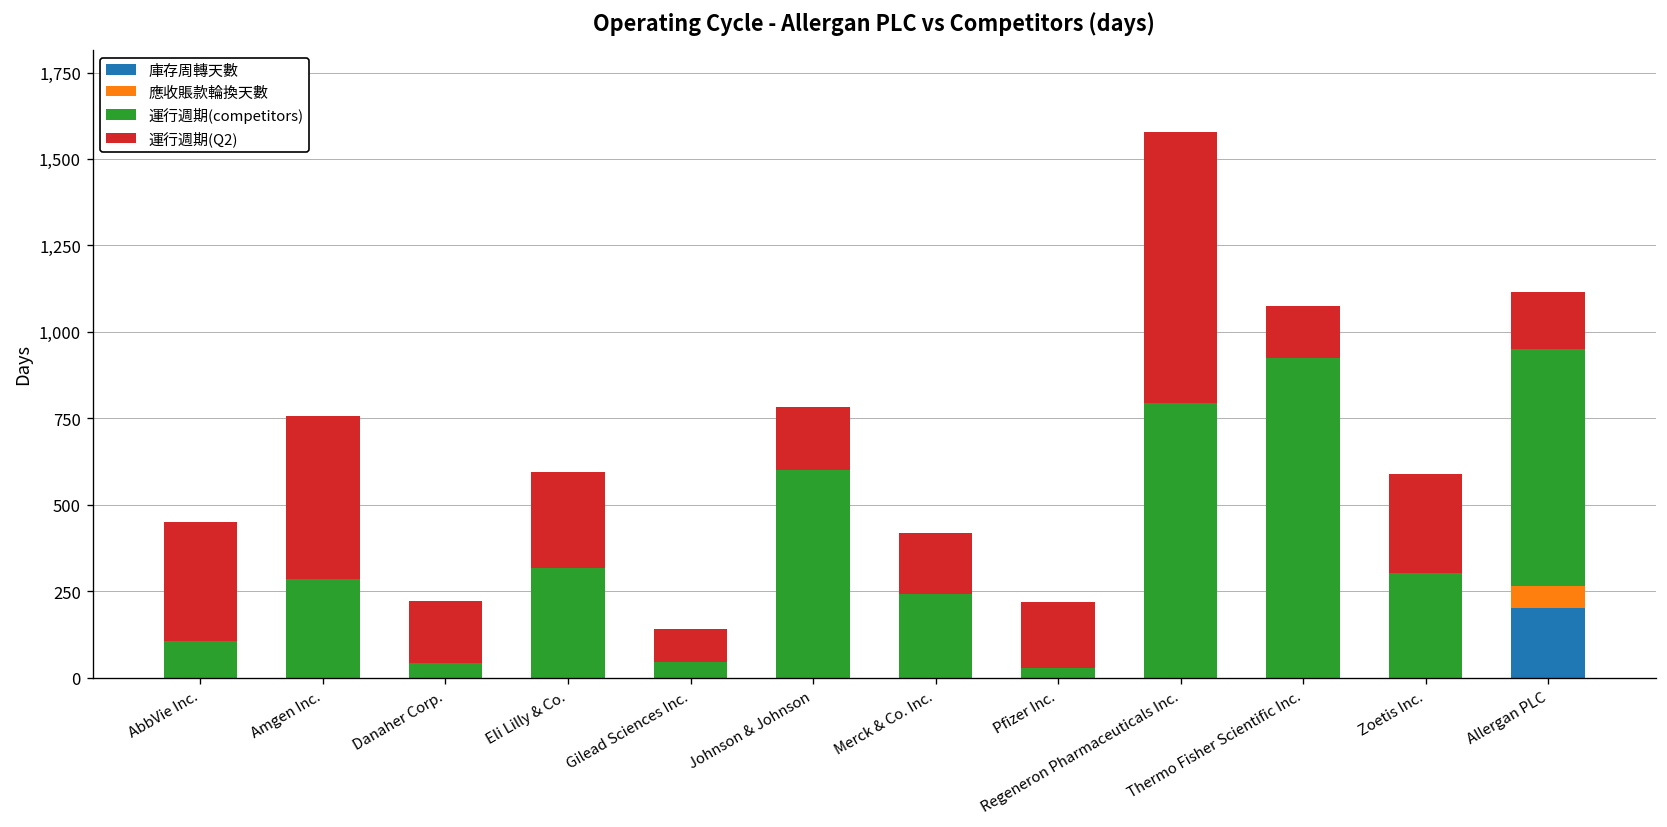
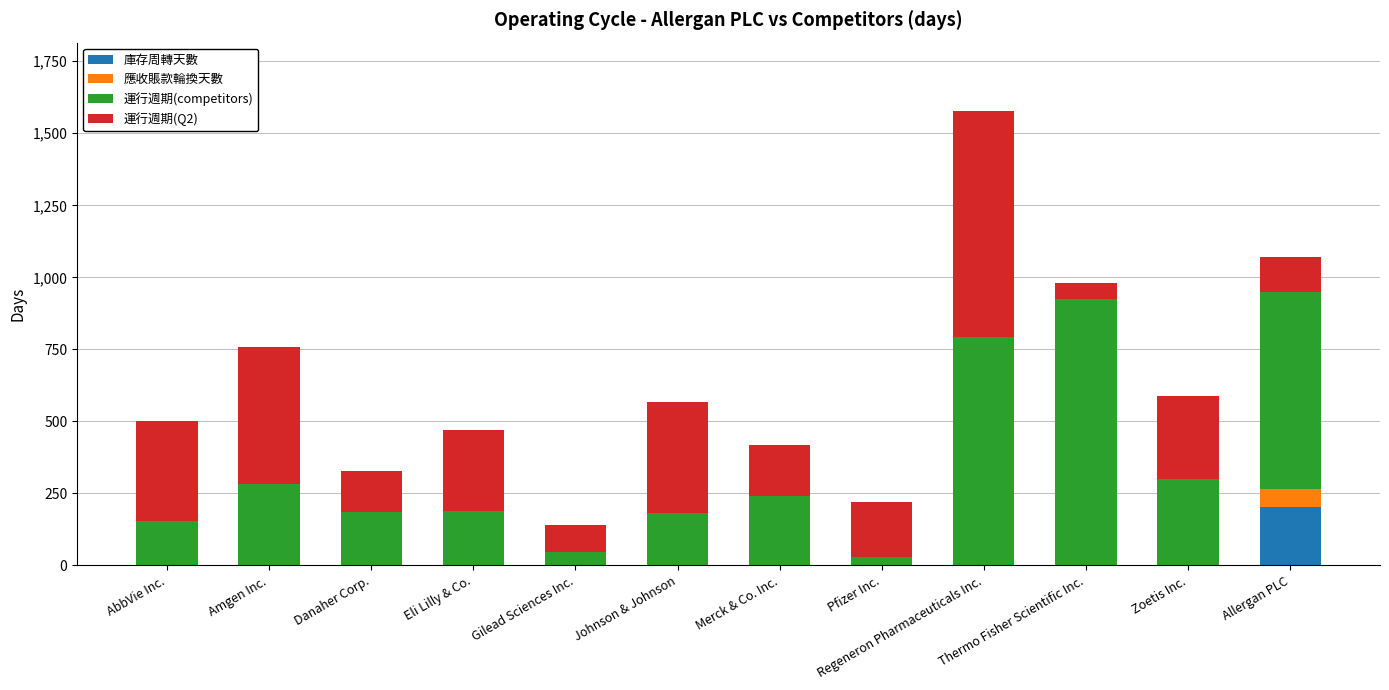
運行週期(competitors), AbbVie Inc.: 110 -> 160
運行週期(competitors), Danaher Corp.: 40 -> 190
運行週期(Q2), Danaher Corp.: 180 -> 140
運行週期(competitors), Eli Lilly & Co.: 320 -> 190
運行週期(competitors), Johnson & Johnson: 600 -> 180
運行週期(Q2), Johnson & Johnson: 180 -> 390
運行週期(Q2), Thermo Fisher Scientific Inc.: 150 -> 50
運行週期(Q2), Allergan PLC: 170 -> 120
